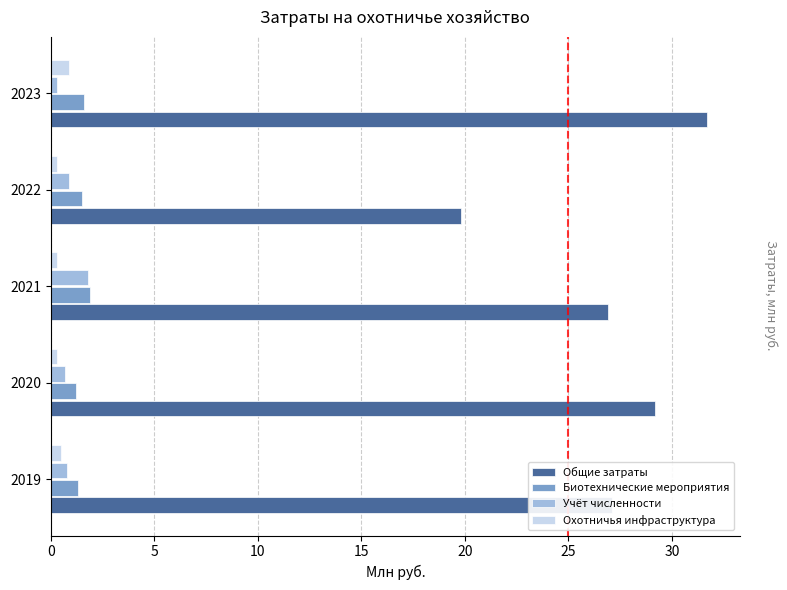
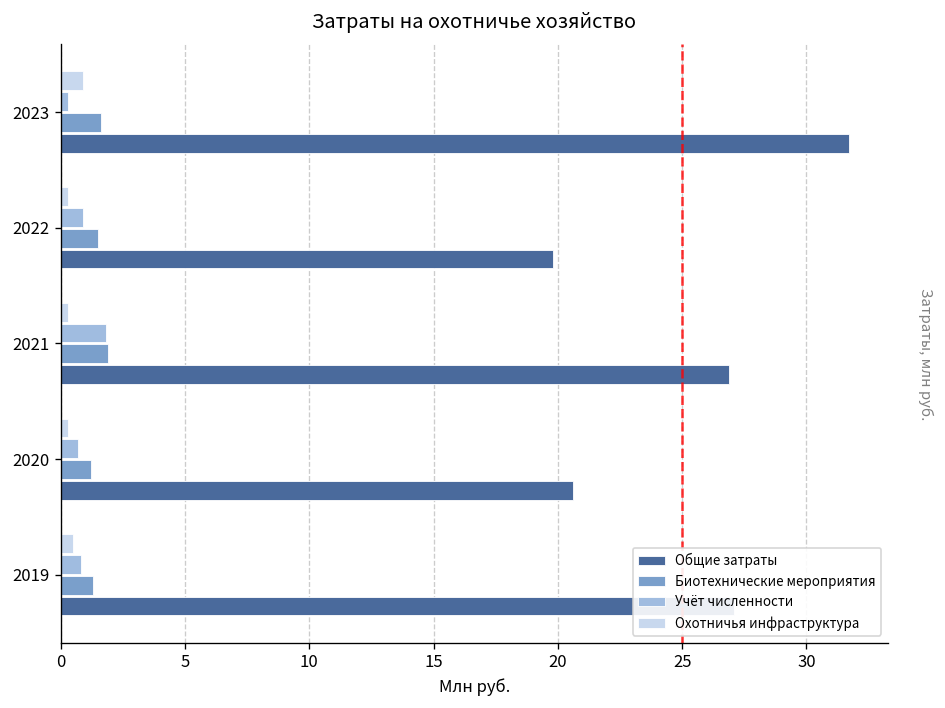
Общие затраты, 2020: 29.2 -> 20.6
